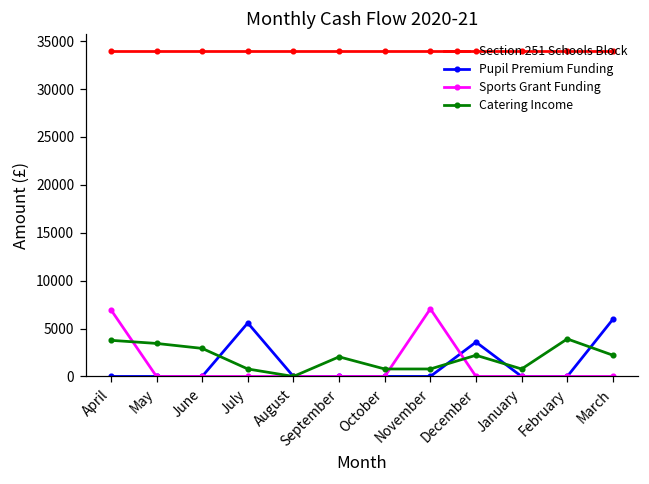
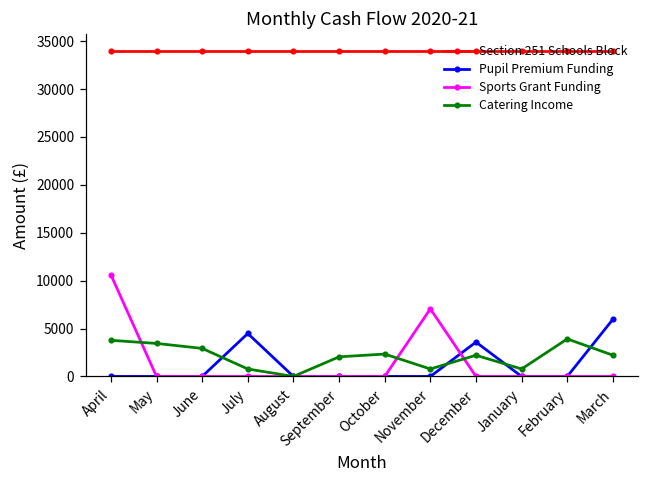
Sports Grant Funding, April: 7000 -> 11000
Pupil Premium Funding, July: 6000 -> 4000
Catering Income, October: 1000 -> 2000
